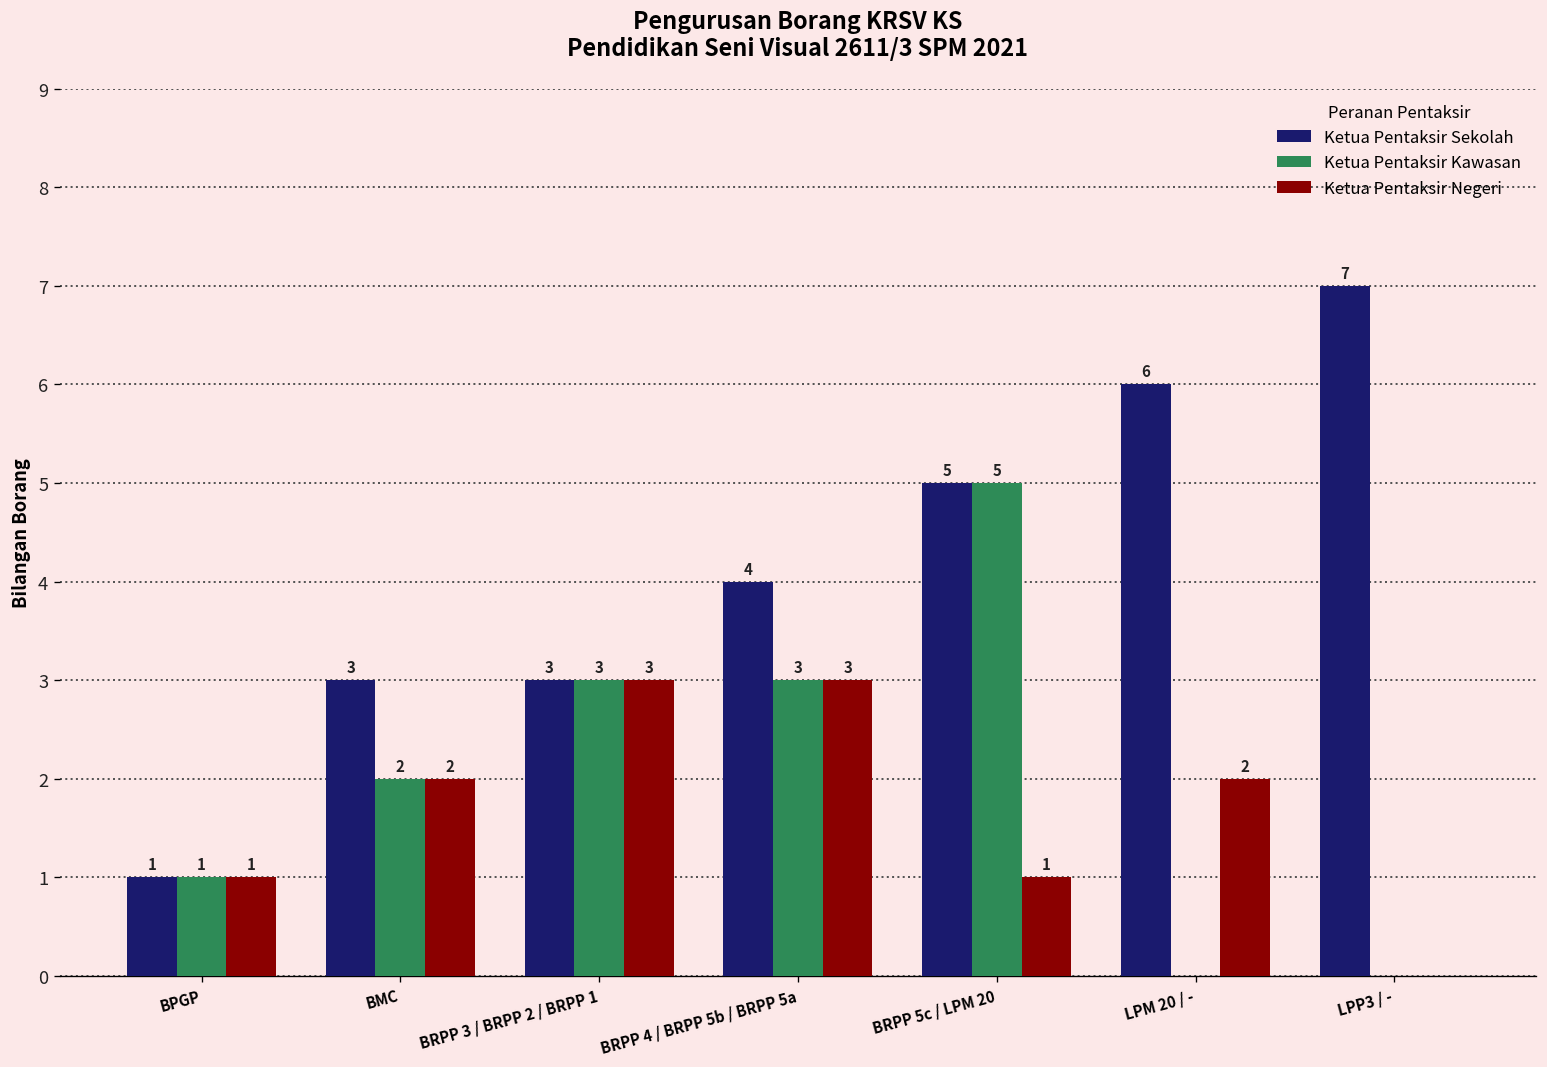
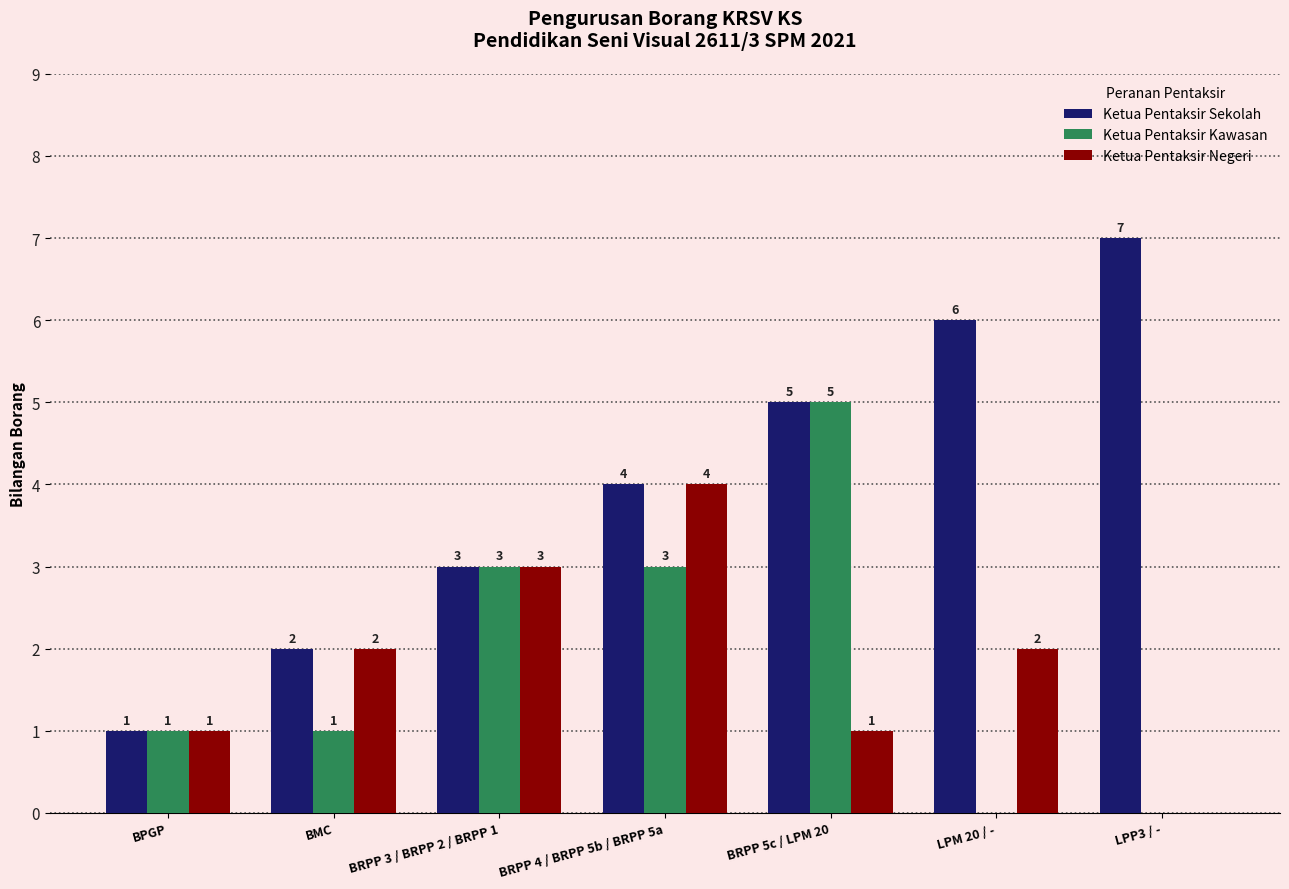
Ketua Pentaksir Sekolah, BMC: 3 -> 2
Ketua Pentaksir Kawasan, BMC: 2 -> 1
Ketua Pentaksir Negeri, BRPP 4 / BRPP 5b / BRPP 5a: 3 -> 4
